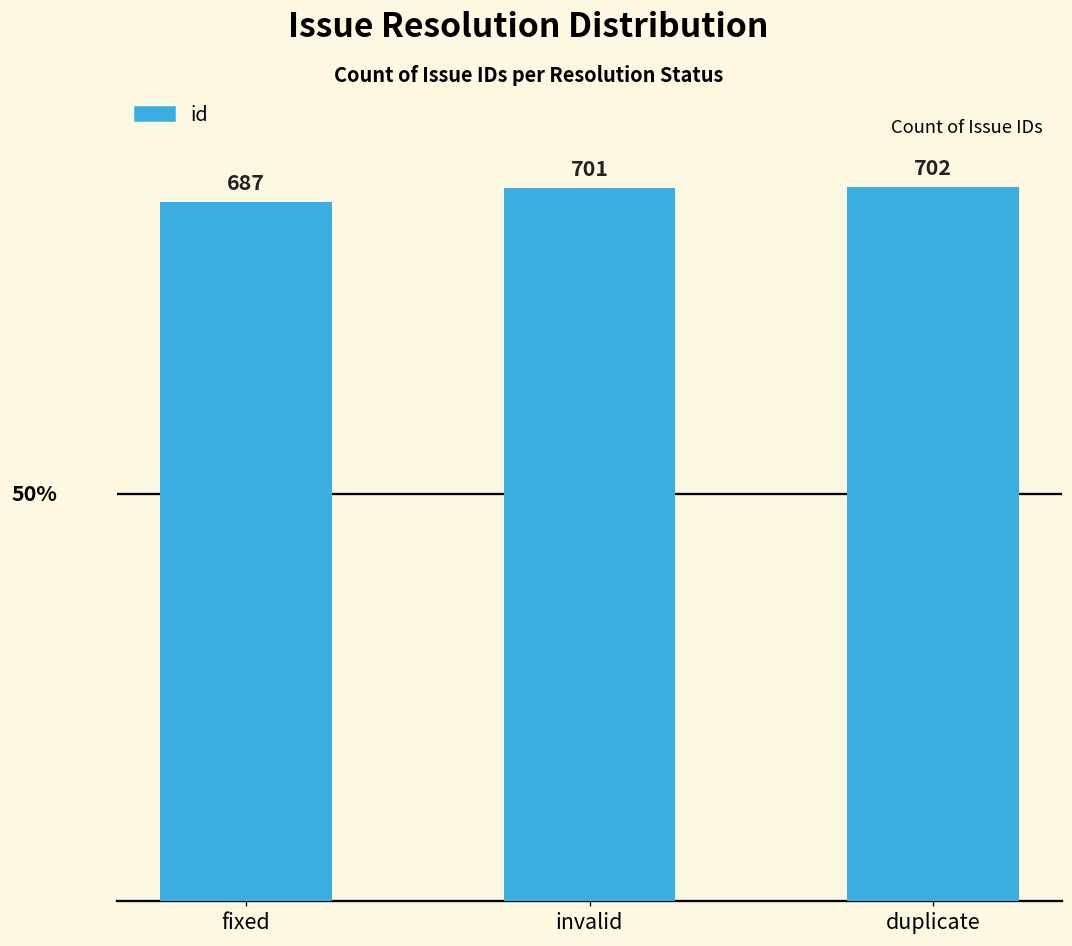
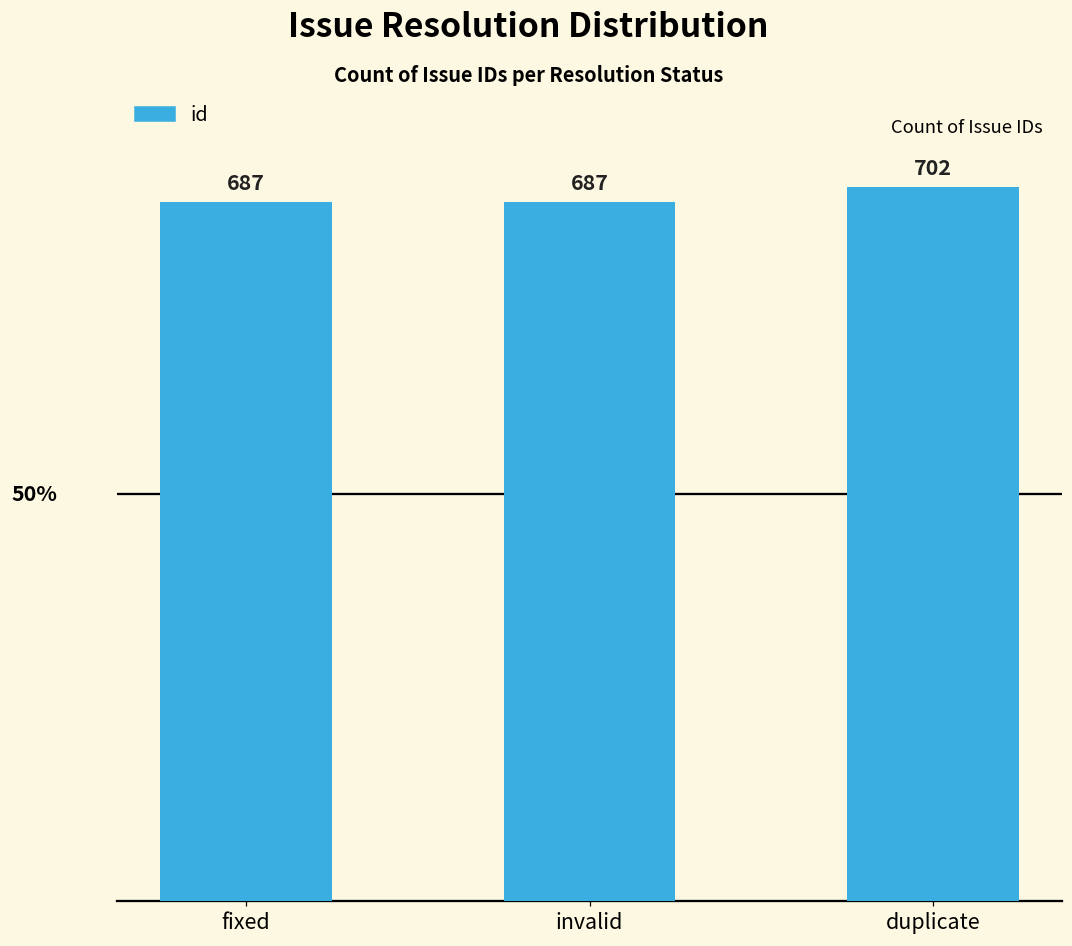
invalid: 701 -> 687
